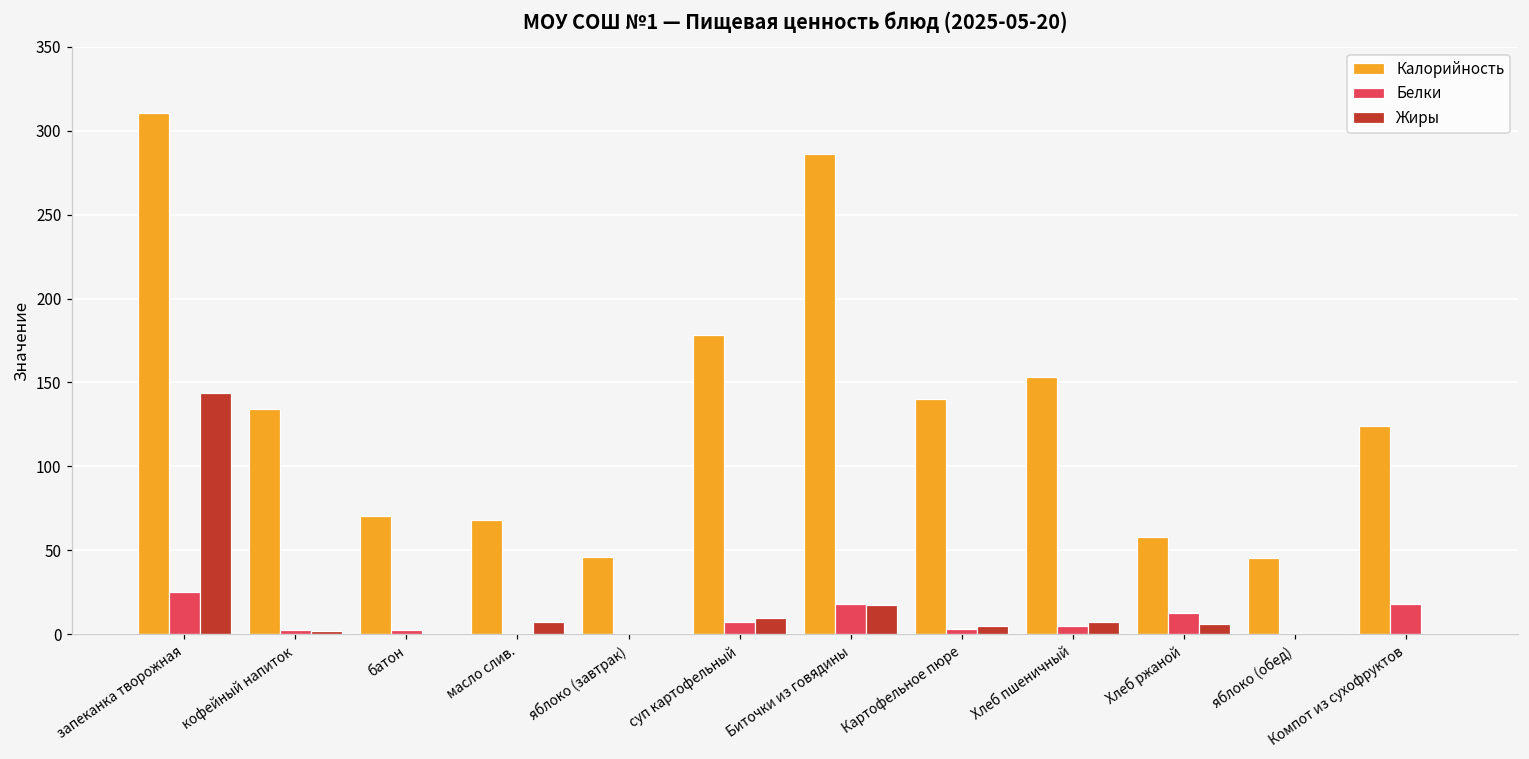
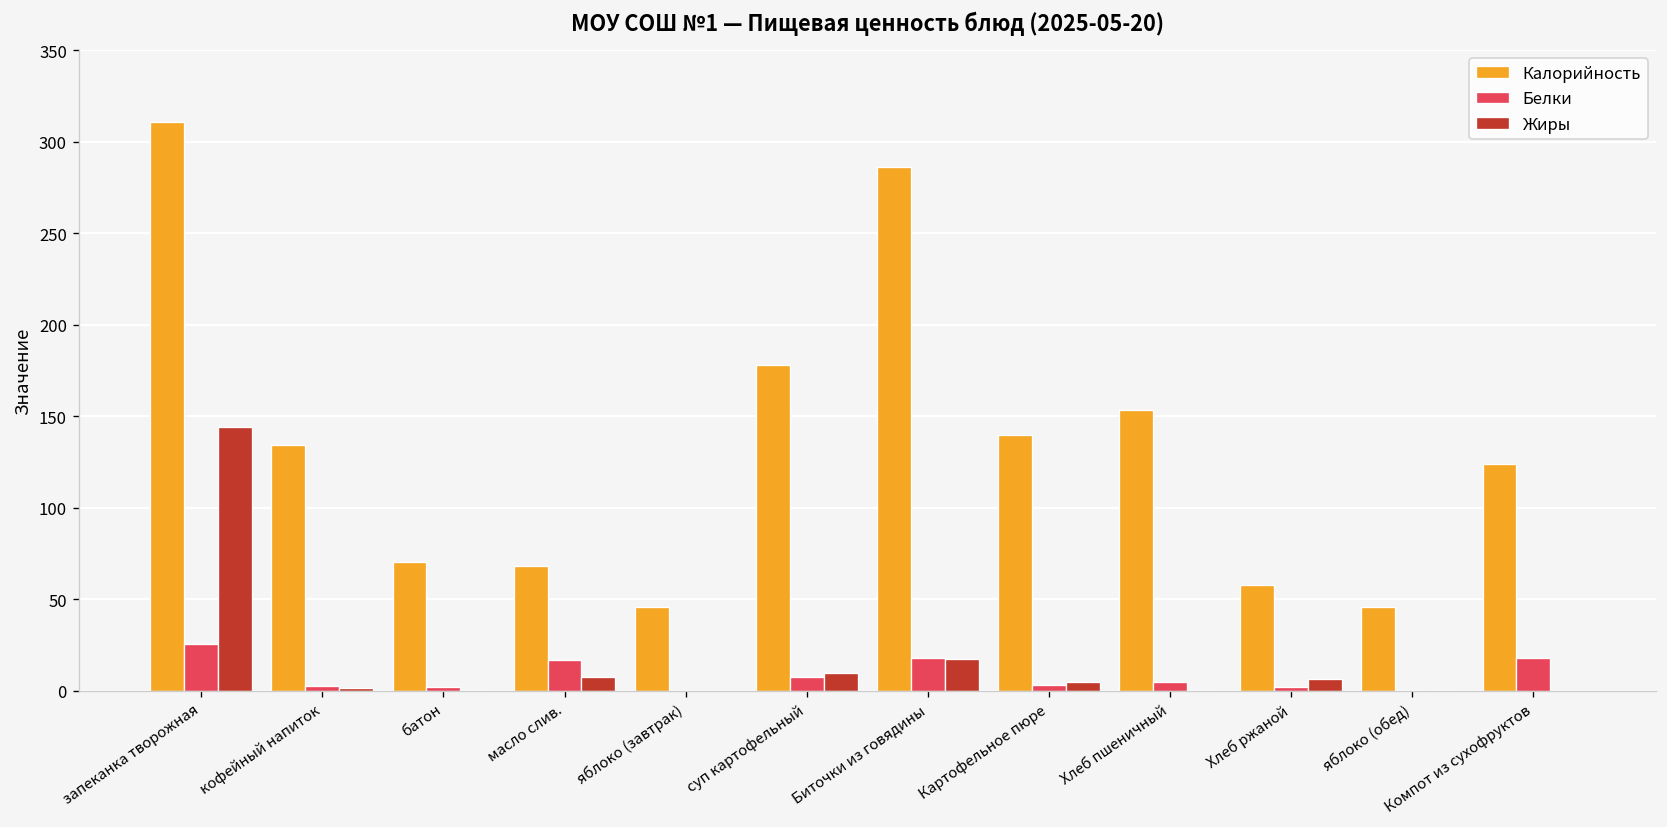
Белки, масло слив.: 0 -> 17
Жиры, Хлеб пшеничный: 7 -> 0
Белки, Хлеб ржаной: 12 -> 2
